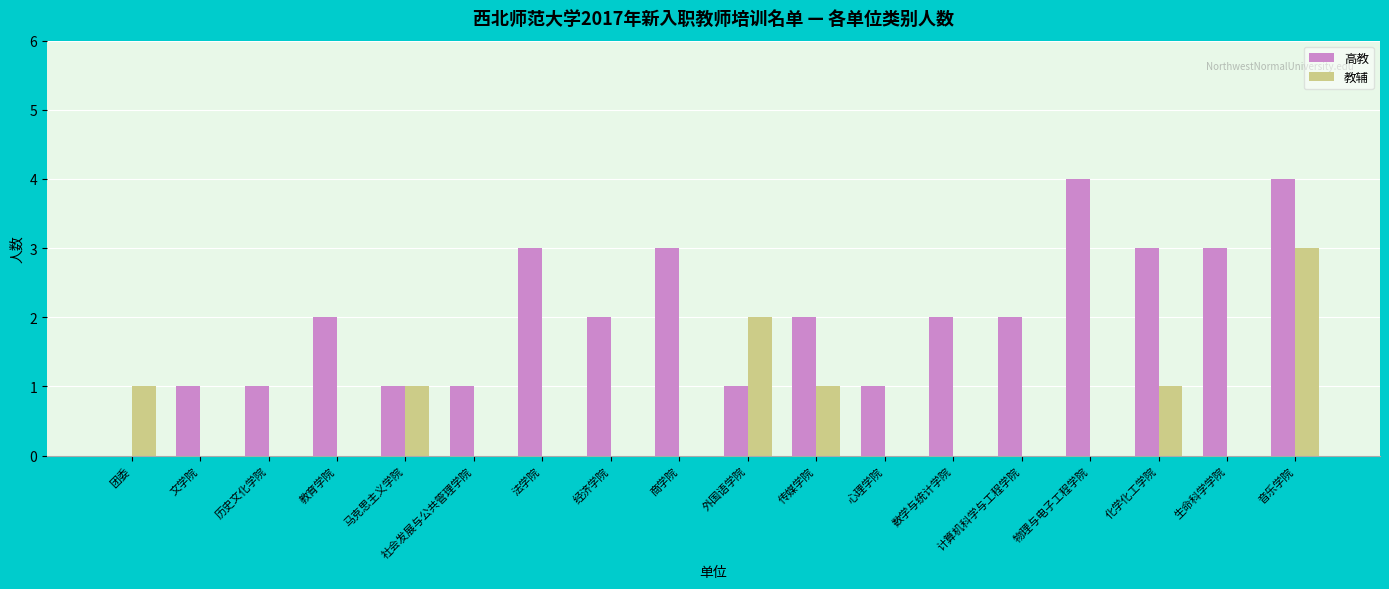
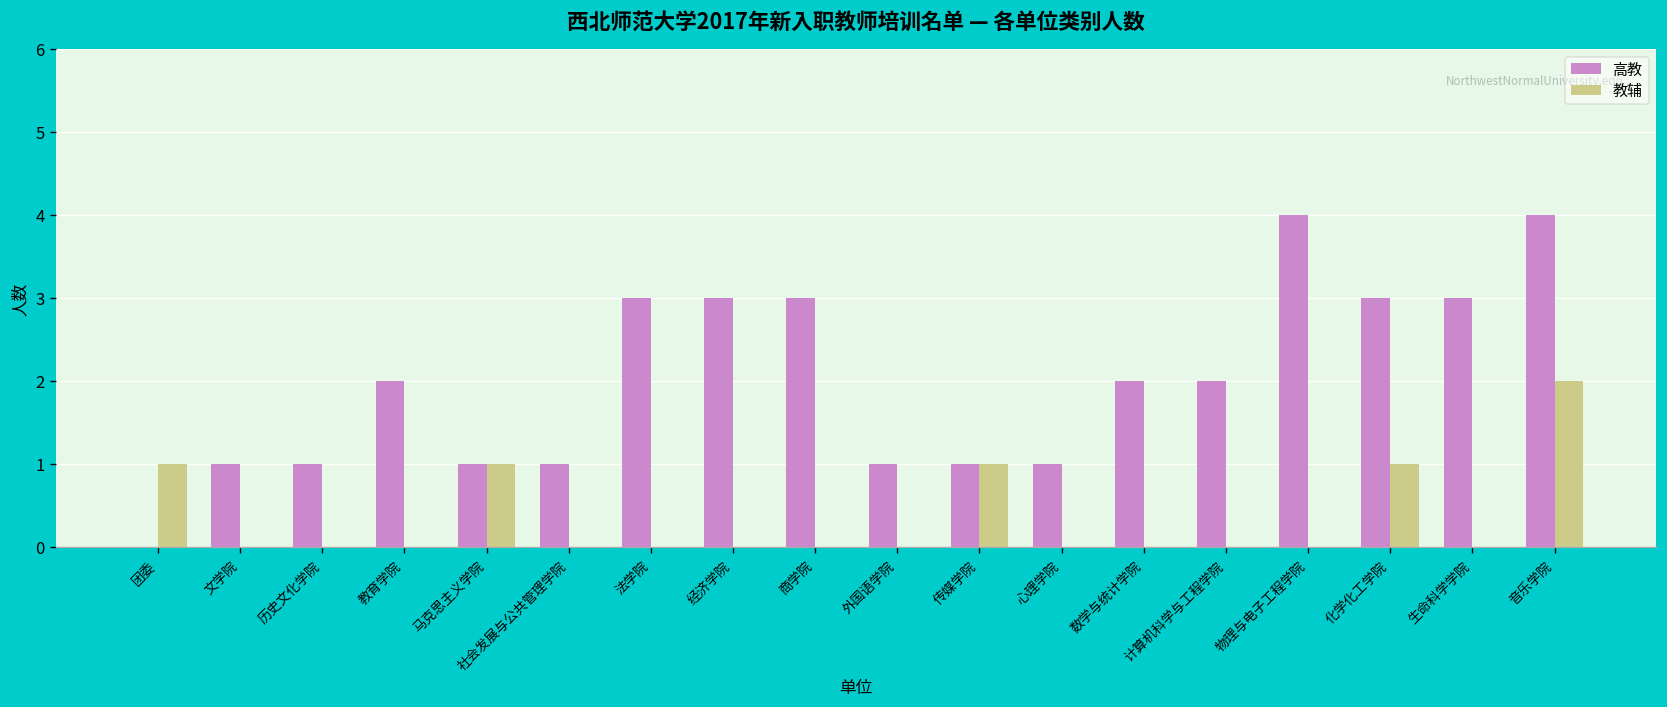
高教, 经济学院: 2 -> 3
教辅, 外国语学院: 2 -> 0
高教, 传媒学院: 2 -> 1
教辅, 音乐学院: 3 -> 2
